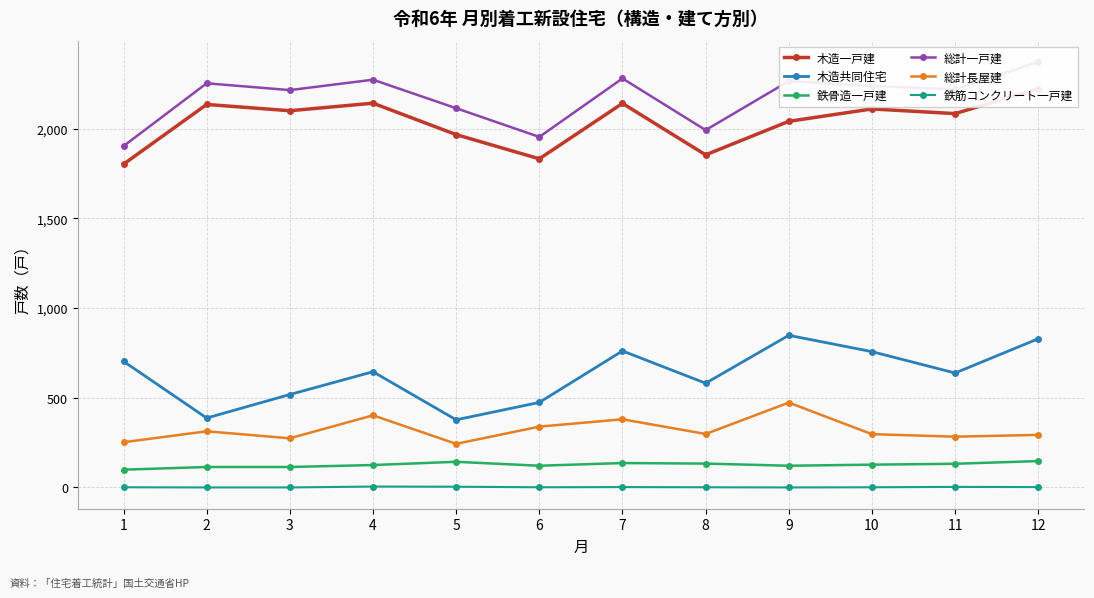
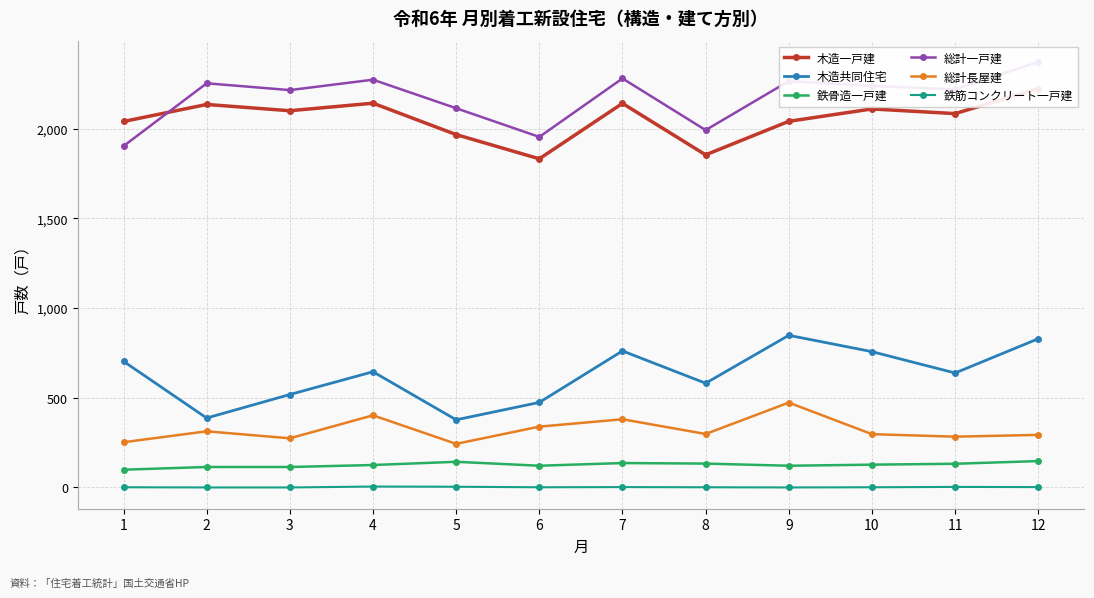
木造一戸建, 1: 1,800 -> 2,040
